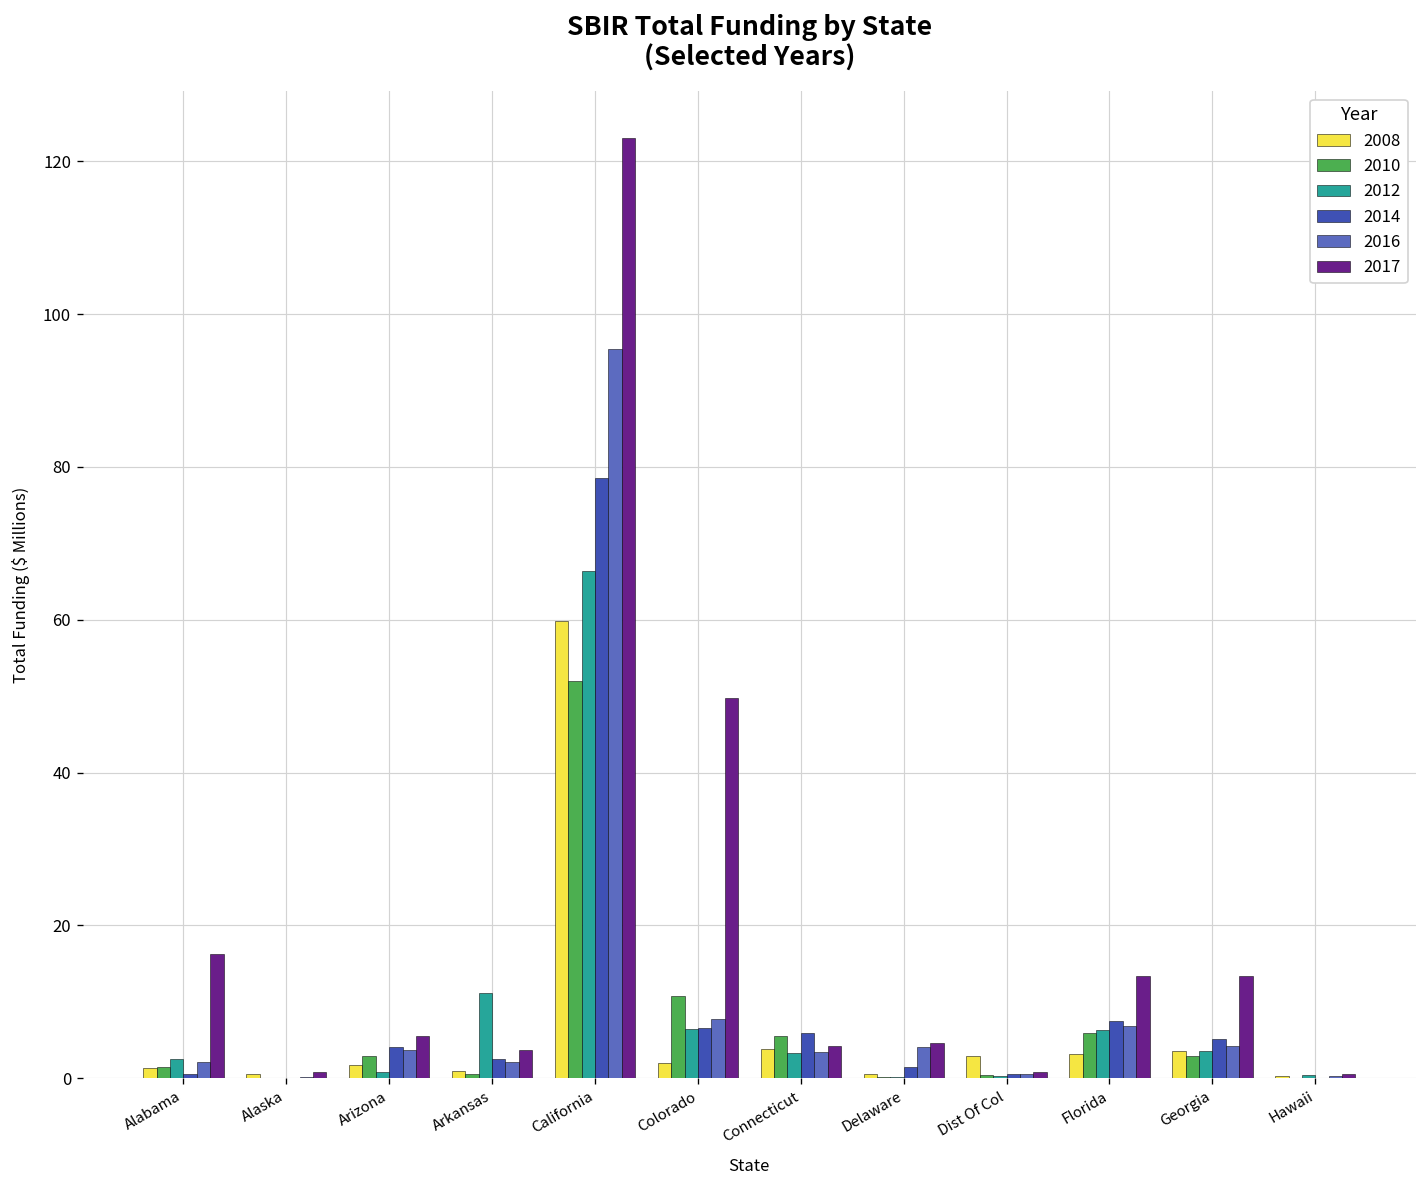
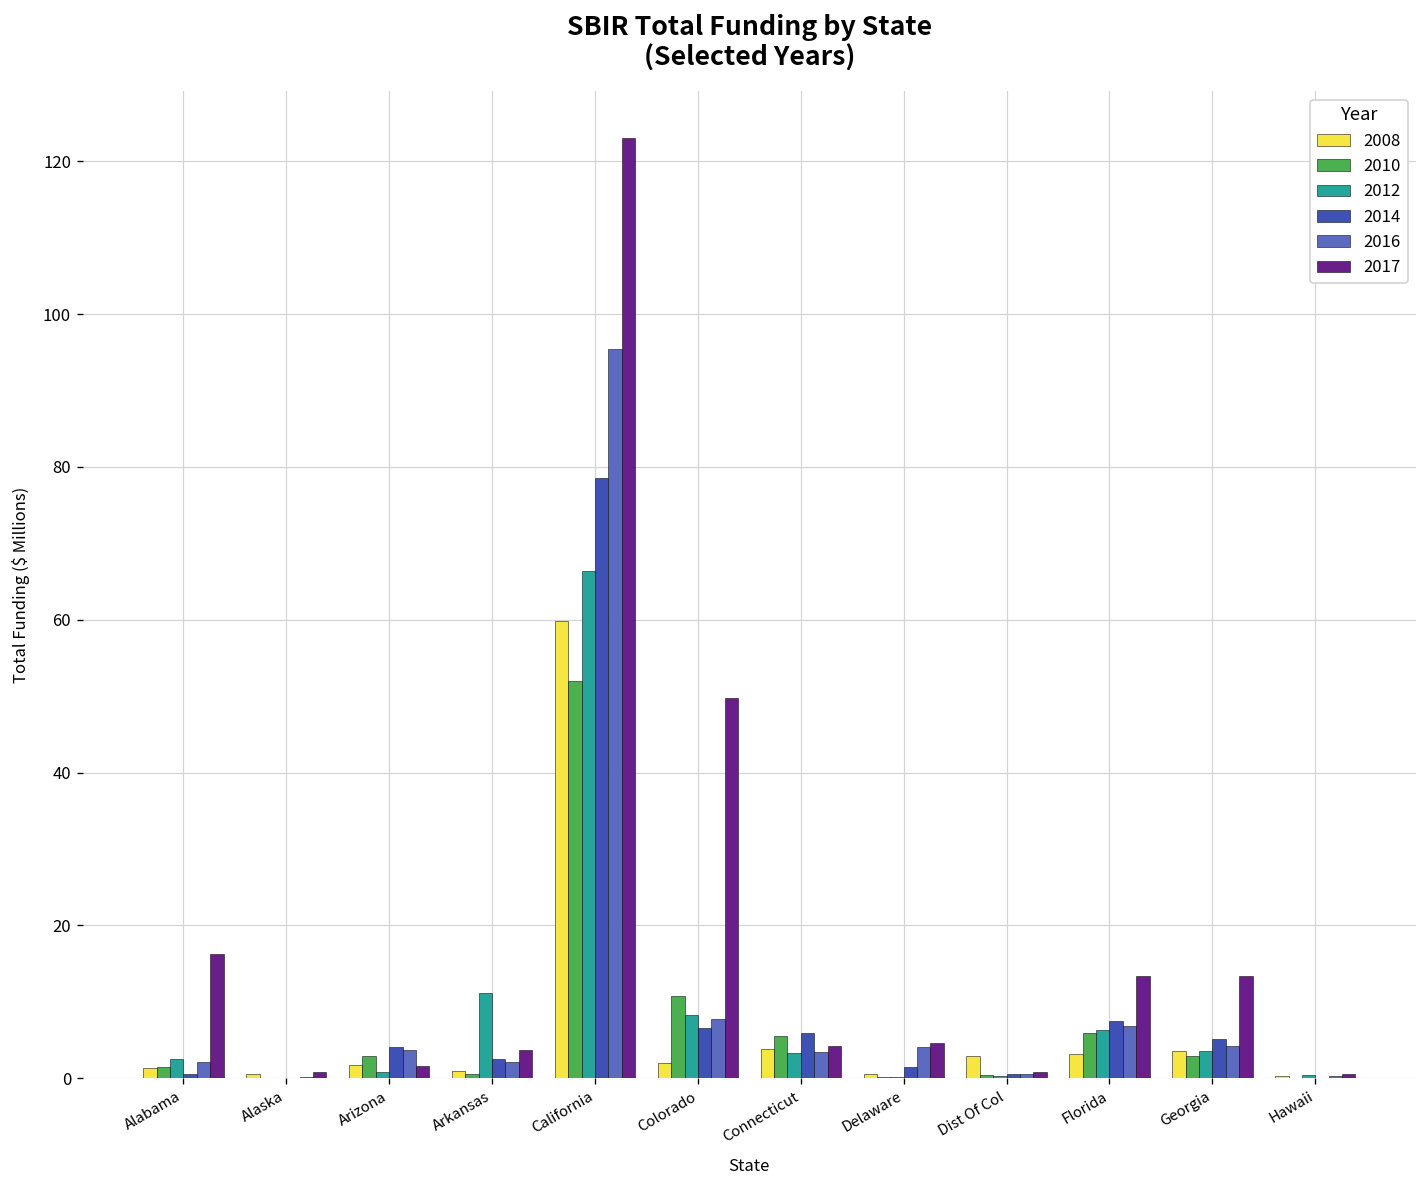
2017, Arizona: 5 -> 2
2012, Colorado: 6 -> 8
